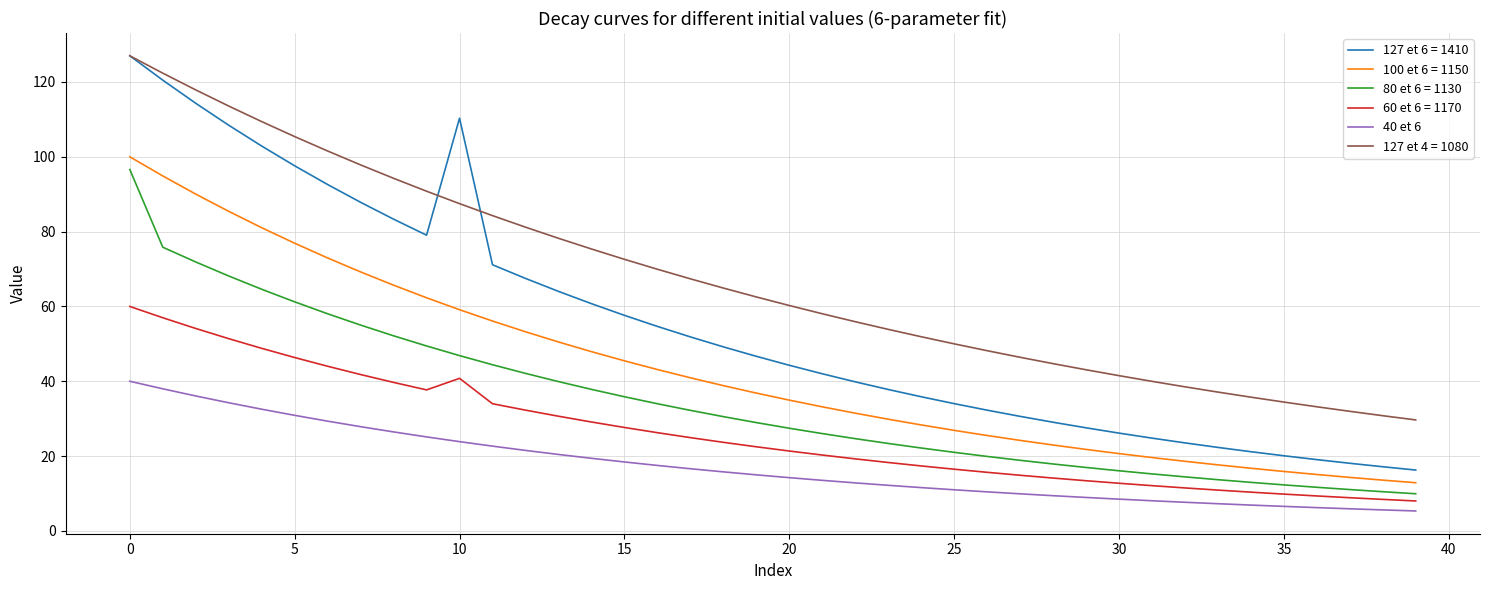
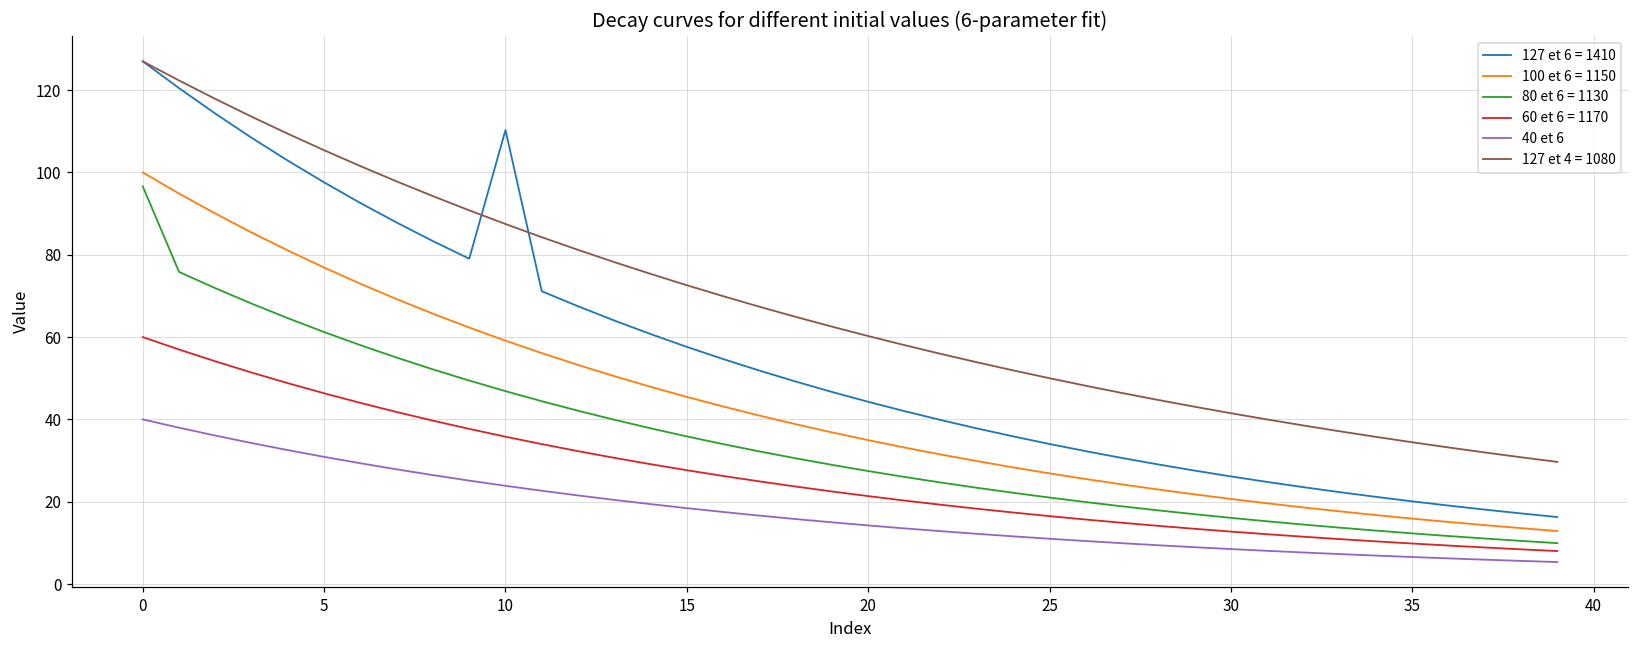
60 et 6 = 1170, 10: 41 -> 36
